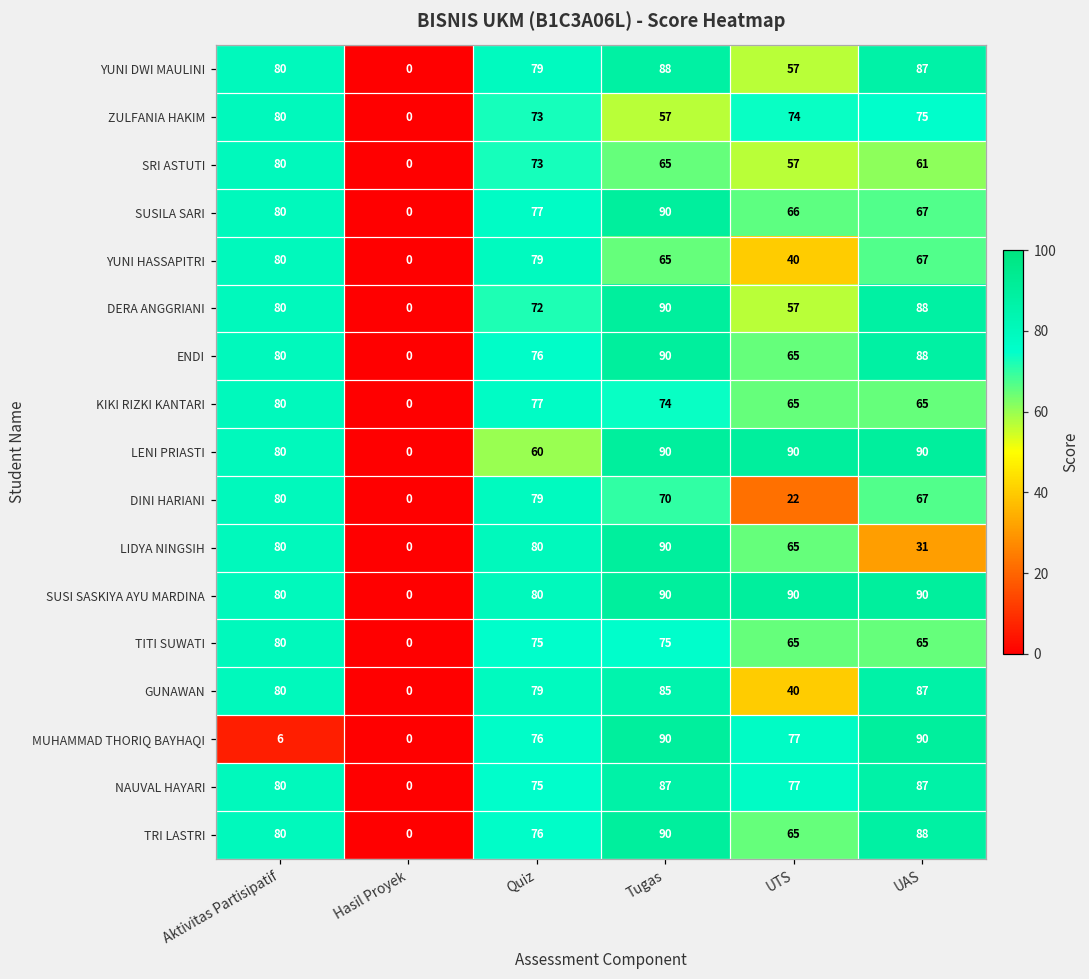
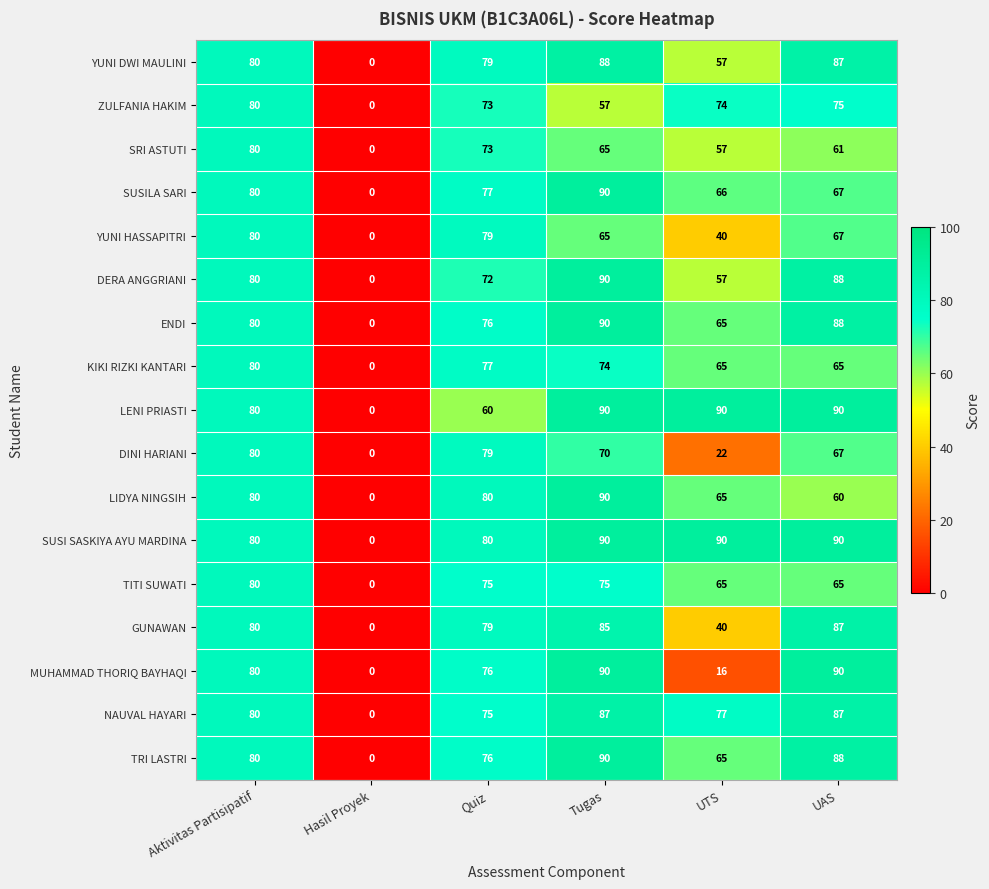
LIDYA NINGSIH, UAS: 31 -> 60
MUHAMMAD THORIQ BAYHAQI, Aktivitas Partisipatif: 6 -> 80
MUHAMMAD THORIQ BAYHAQI, UTS: 77 -> 16
